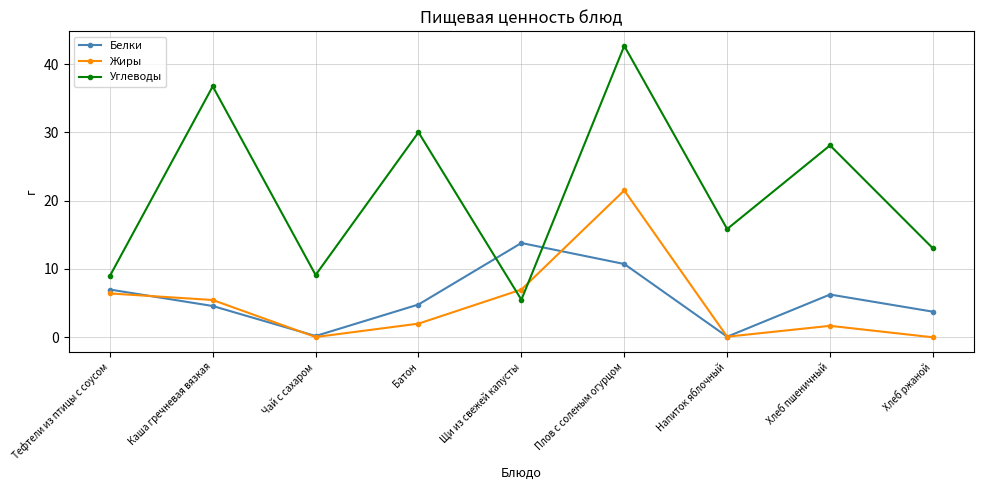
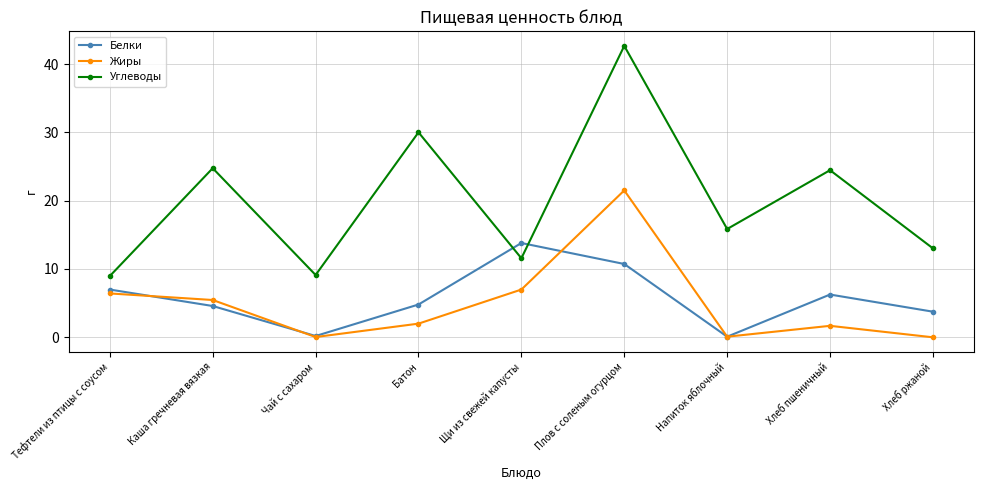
Углеводы, Каша гречневая вязкая: 37 -> 25
Углеводы, Щи из свежей капусты: 6 -> 12
Углеводы, Хлеб пшеничный: 28 -> 24
